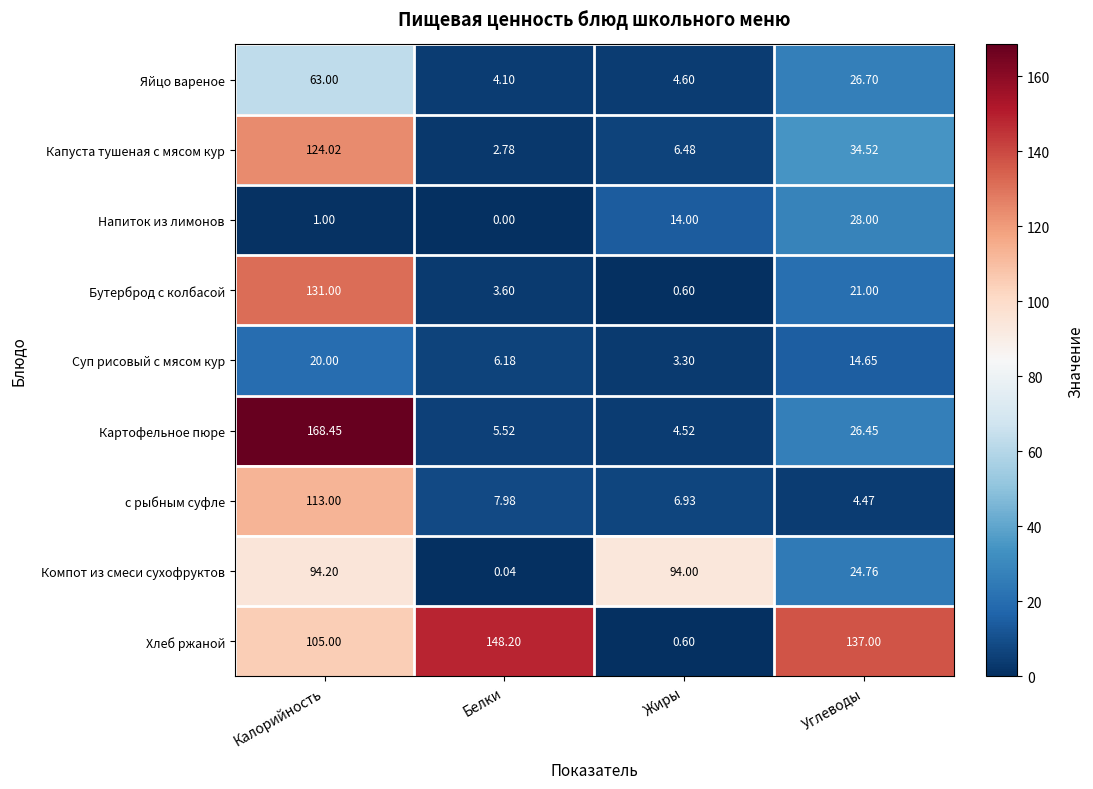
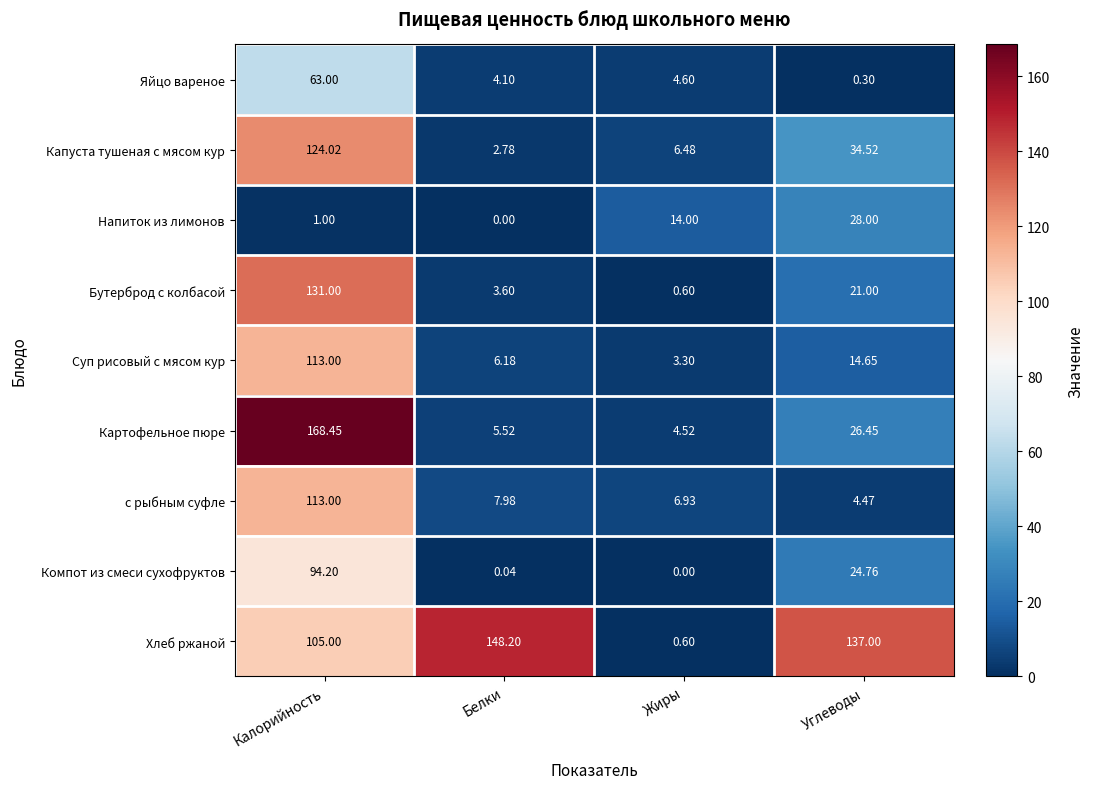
Яйцо вареное, Углеводы: 26.70 -> 0.30
Суп рисовый с мясом кур, Калорийность: 20.00 -> 113.00
Компот из смеси сухофруктов, Жиры: 94.00 -> 0.00
